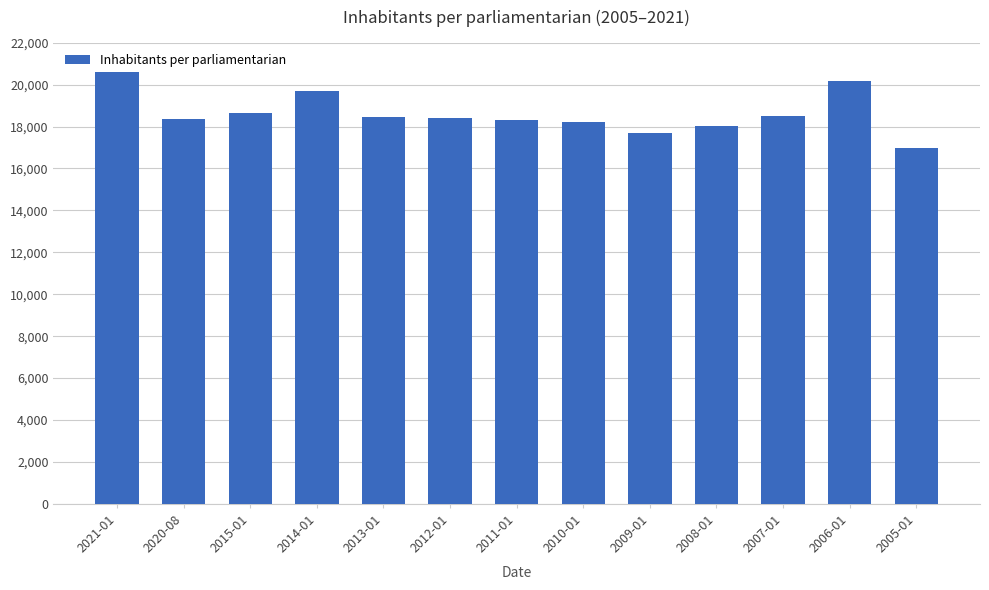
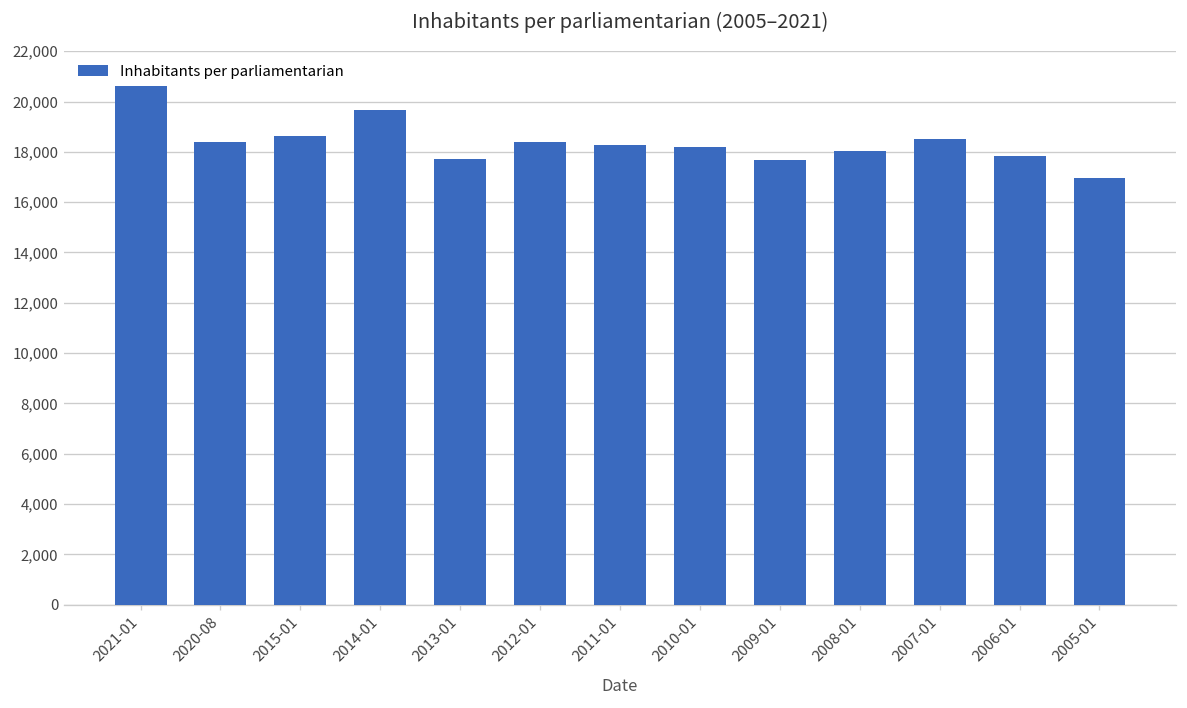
2013-01: 18,500 -> 17,700
2006-01: 20,200 -> 17,800
